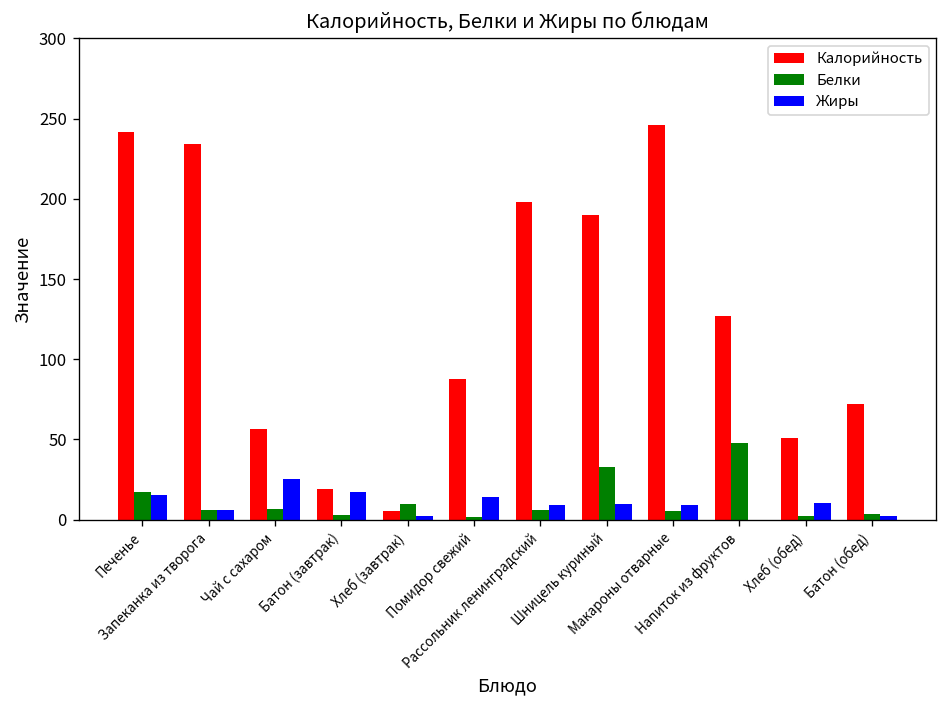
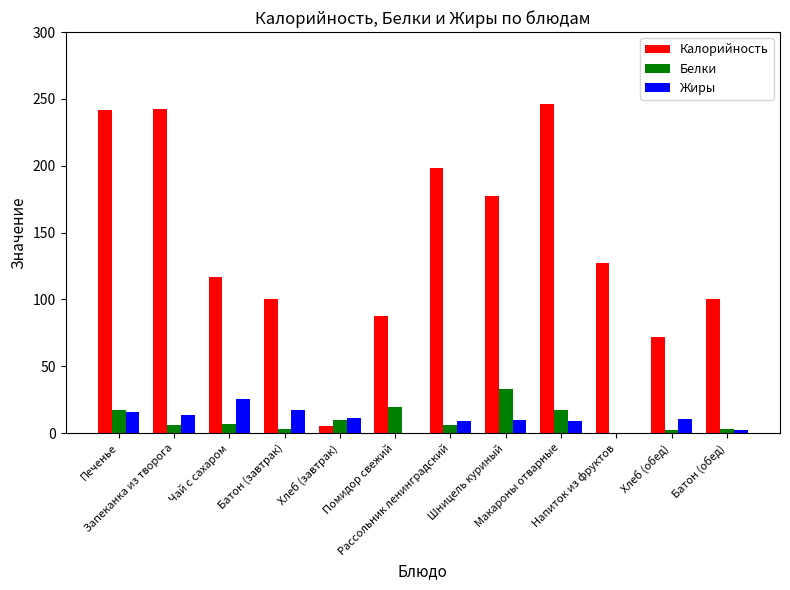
Калорийность, Запеканка из творога: 234 -> 242
Жиры, Запеканка из творога: 6 -> 13
Калорийность, Чай с сахаром: 57 -> 117
Калорийность, Батон (завтрак): 19 -> 100
Жиры, Хлеб (завтрак): 2 -> 11
Белки, Помидор свежий: 2 -> 19
Жиры, Помидор свежий: 14 -> 0
Калорийность, Шницель куриный: 190 -> 177
Белки, Макароны отварные: 6 -> 18
Белки, Напиток из фруктов: 48 -> 0
Калорийность, Хлеб (обед): 51 -> 72
Калорийность, Батон (обед): 72 -> 100
